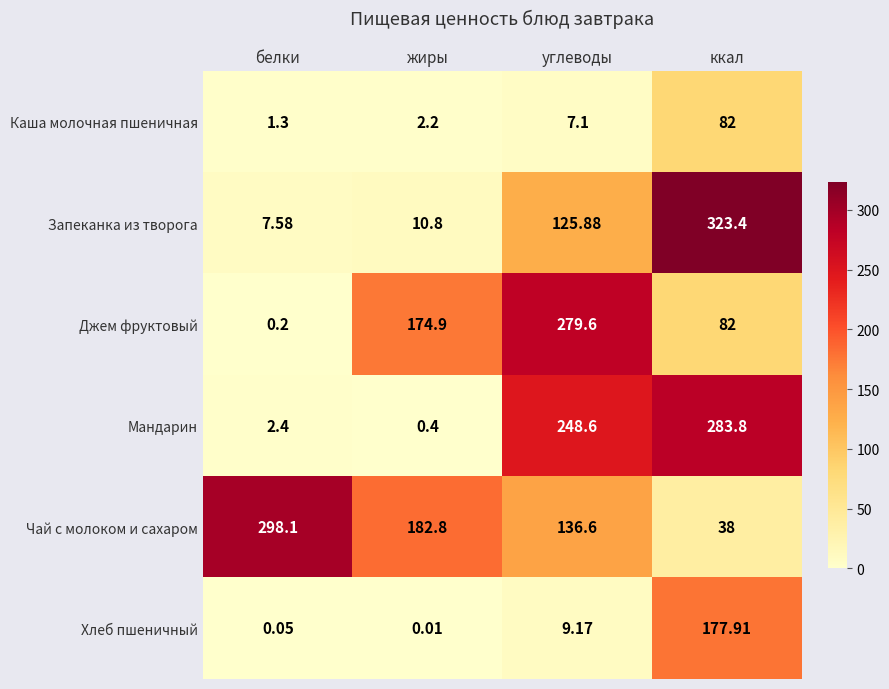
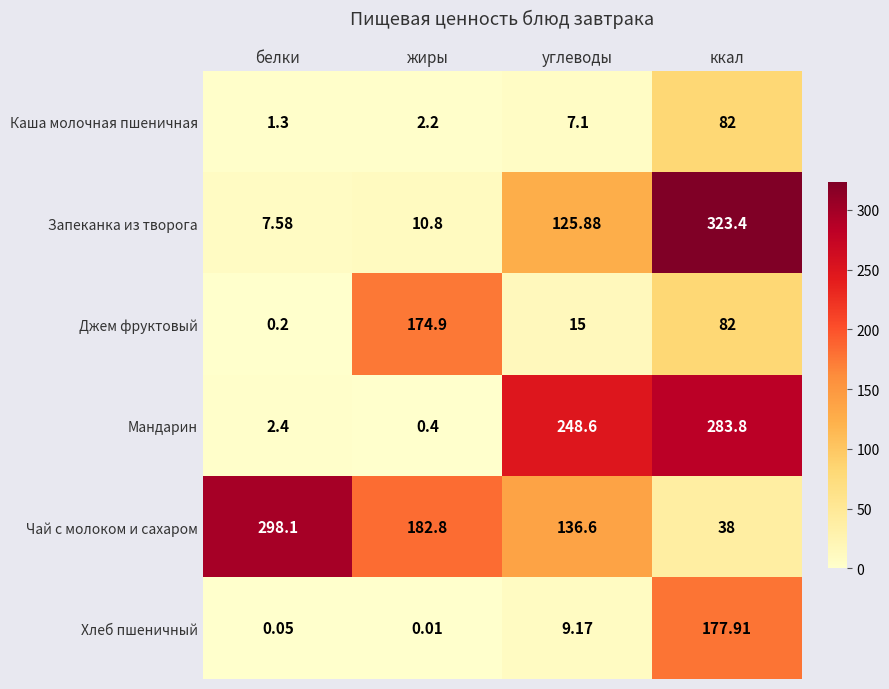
Джем фруктовый, углеводы: 279.6 -> 15
